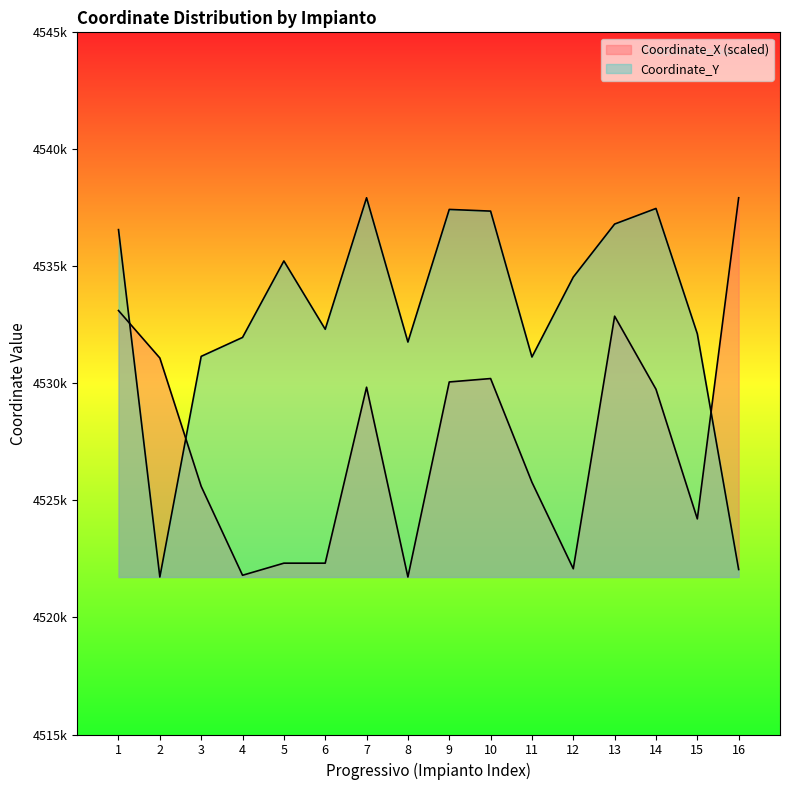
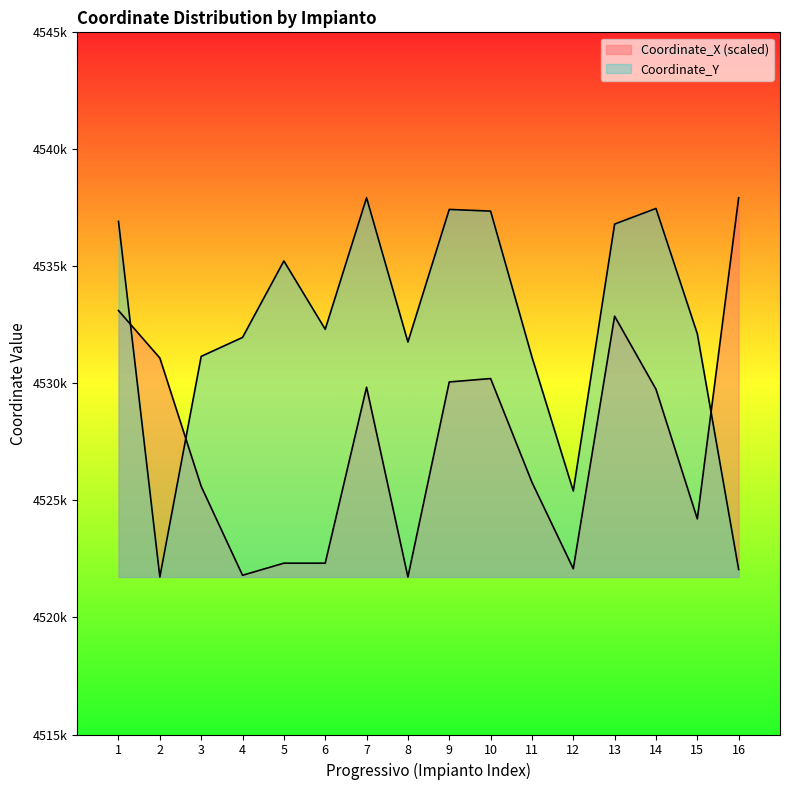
Coordinate_Y, 1: 4536600 -> 4536900
Coordinate_Y, 12: 4534500 -> 4525400
